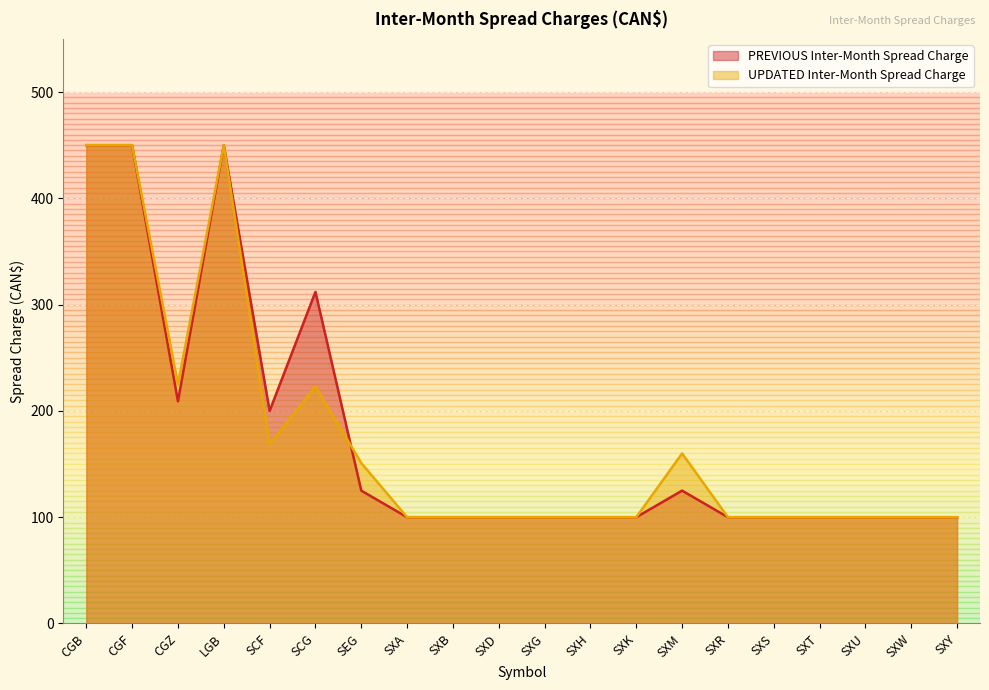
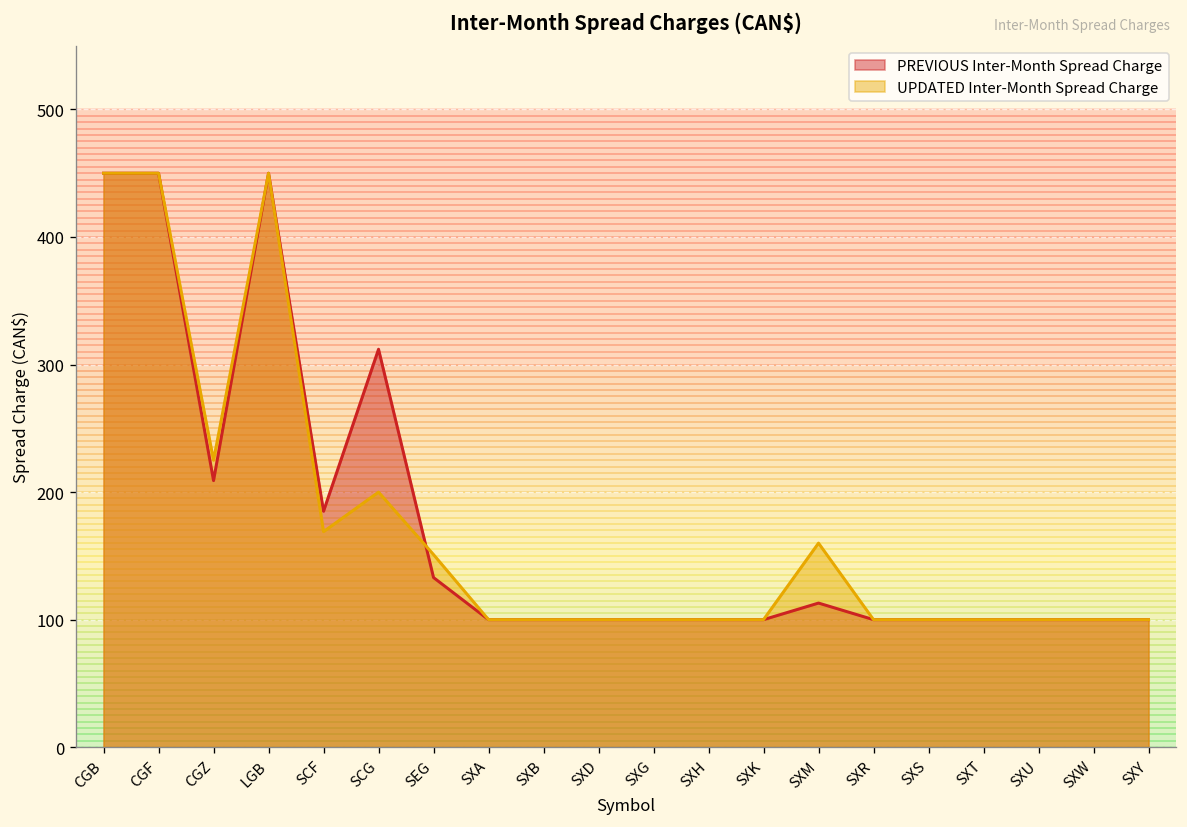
PREVIOUS Inter-Month Spread Charge, SCF: 200 -> 185
UPDATED Inter-Month Spread Charge, SCG: 223 -> 200
PREVIOUS Inter-Month Spread Charge, SEG: 125 -> 133
PREVIOUS Inter-Month Spread Charge, SXM: 125 -> 113
